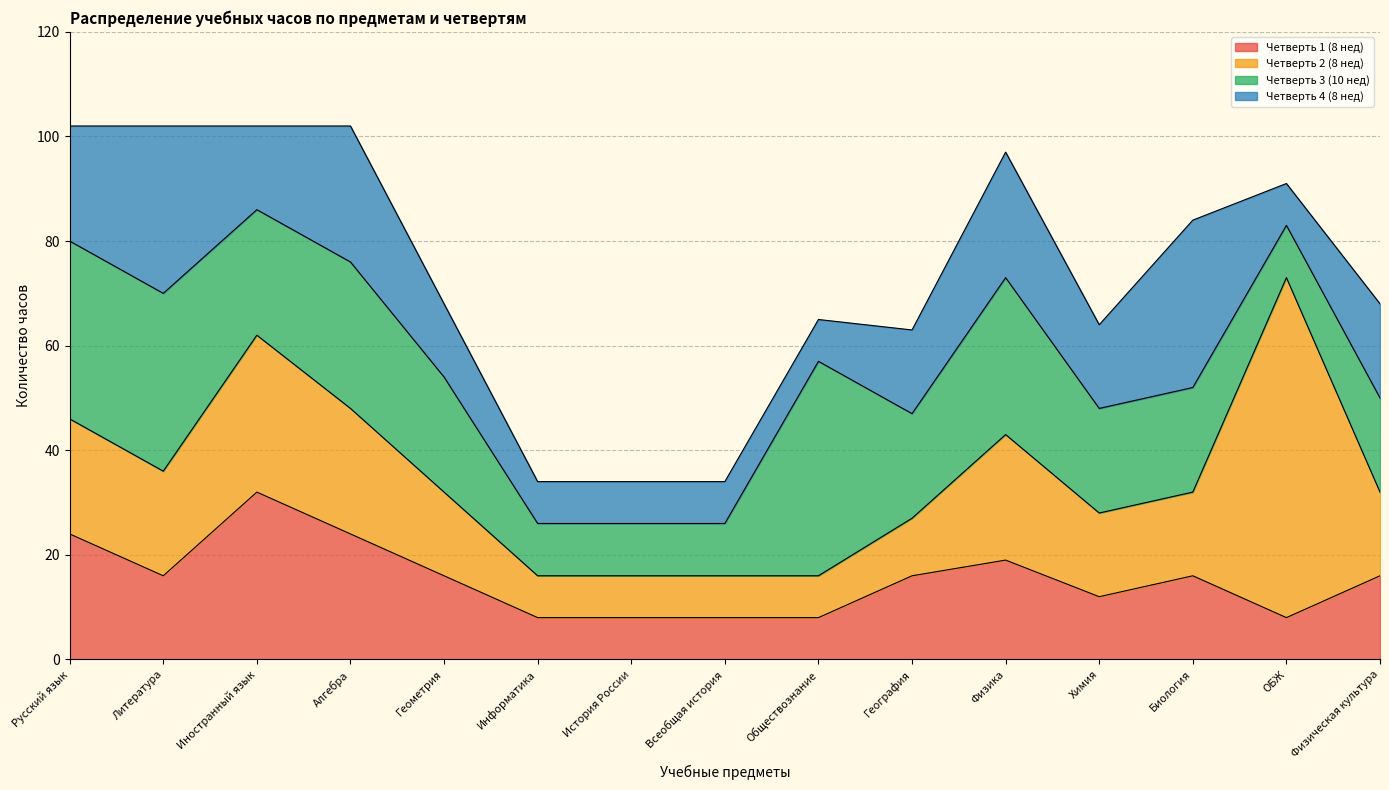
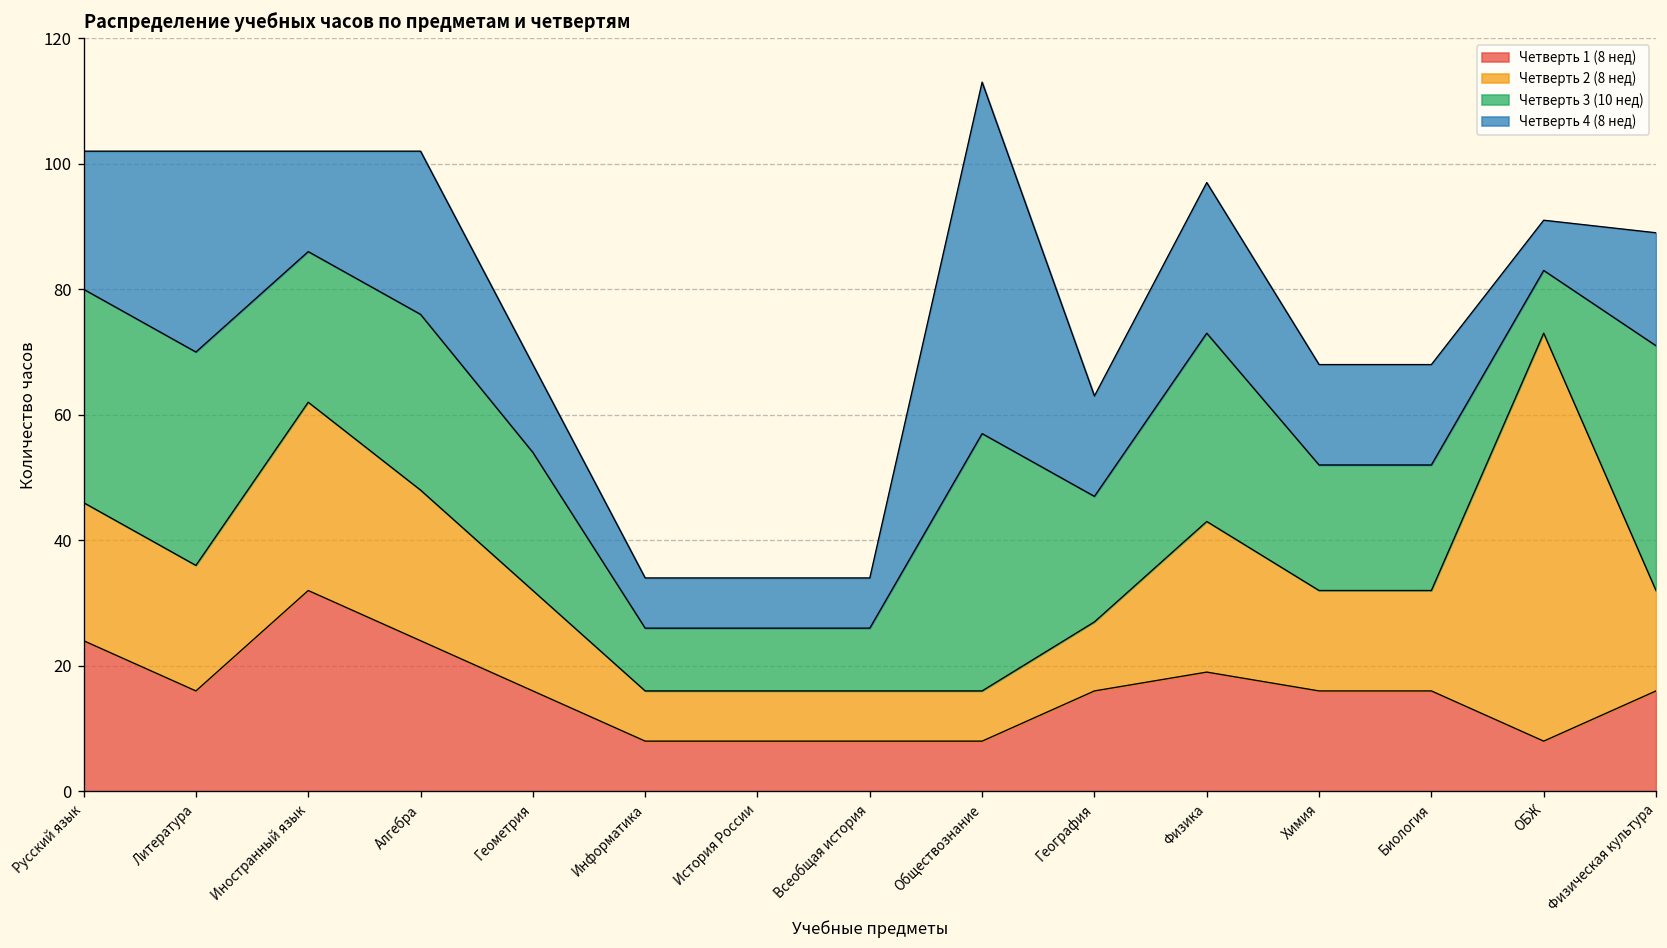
Четверть 4 (8 нед), Обществознание: 8 -> 56
Четверть 1 (8 нед), Химия: 12 -> 16
Четверть 4 (8 нед), Биология: 32 -> 16
Четверть 3 (10 нед), Физическая культура: 18 -> 39
